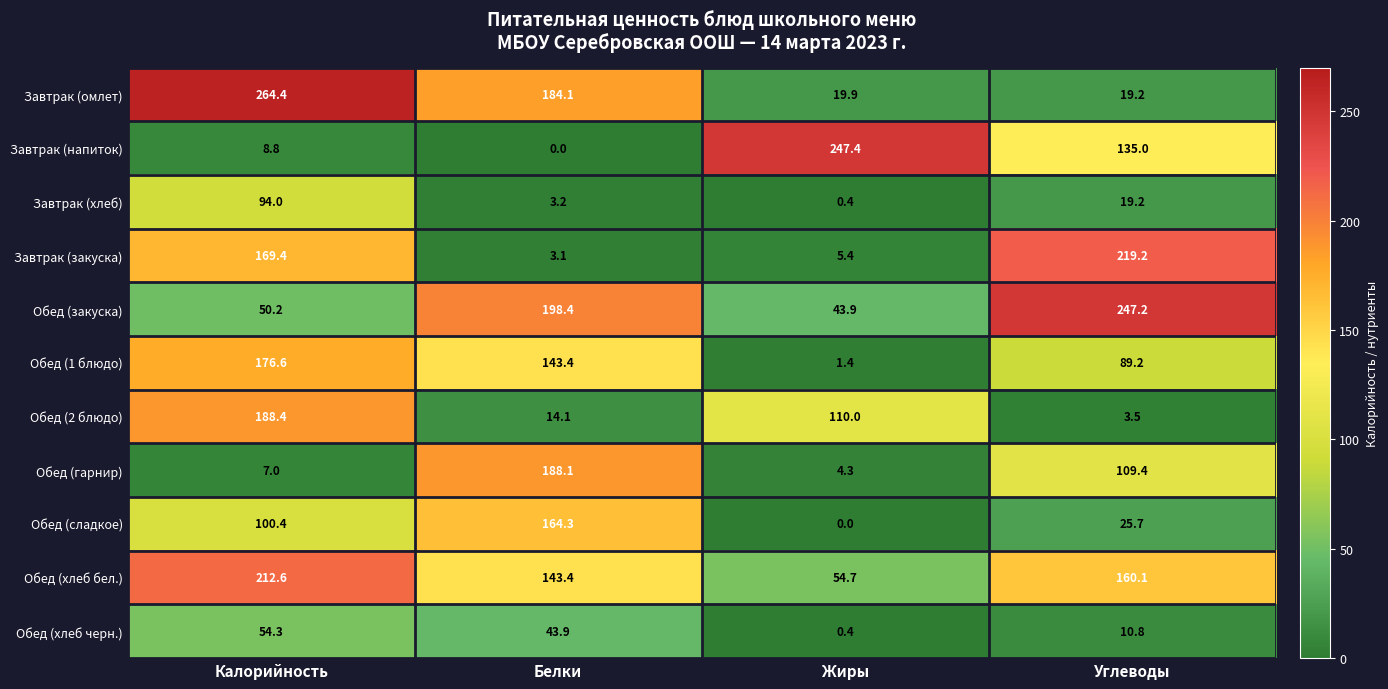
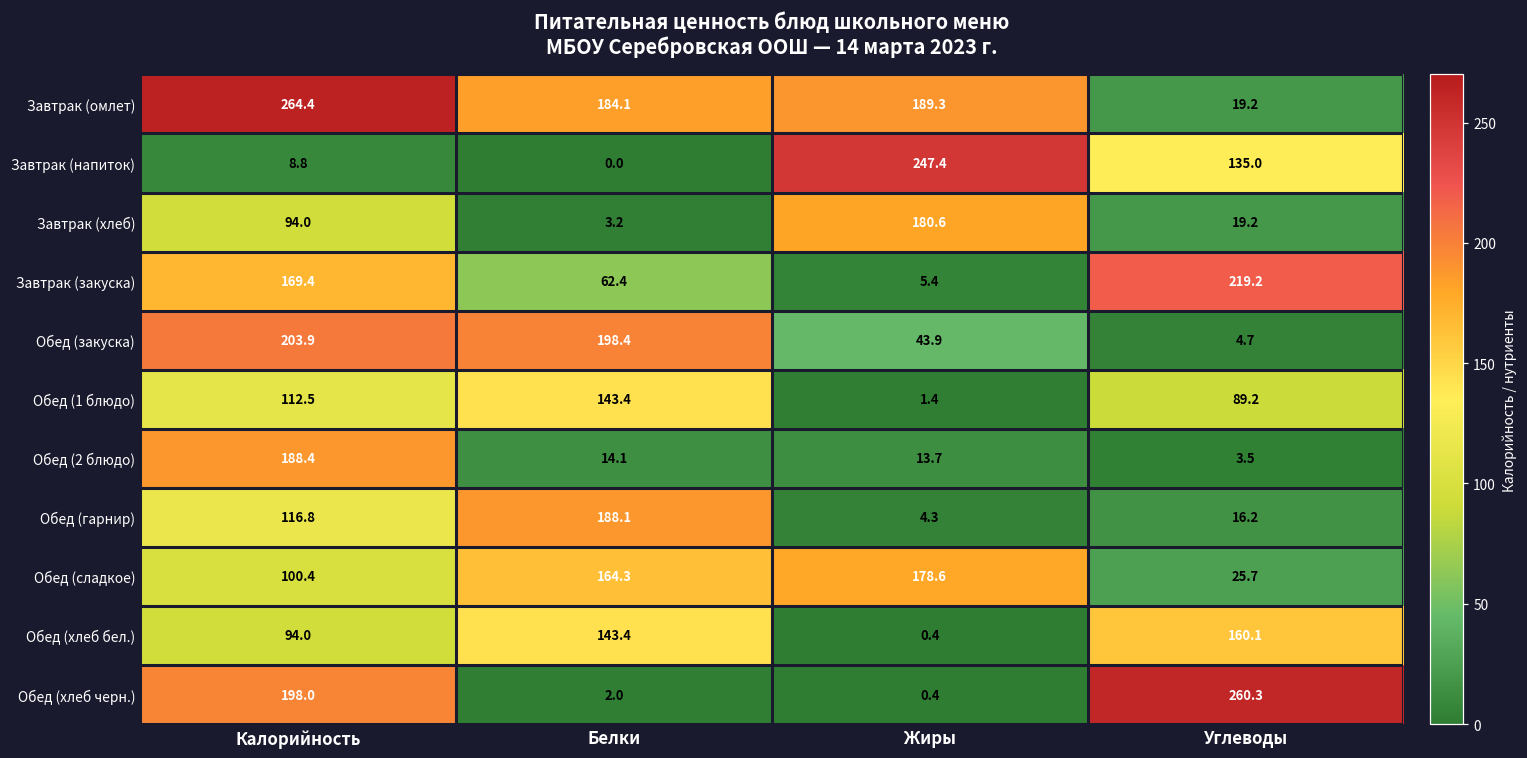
Завтрак (омлет), Жиры: 19.9 -> 189.3
Завтрак (хлеб), Жиры: 0.4 -> 180.6
Завтрак (закуска), Белки: 3.1 -> 62.4
Обед (закуска), Калорийность: 50.2 -> 203.9
Обед (закуска), Углеводы: 247.2 -> 4.7
Обед (1 блюдо), Калорийность: 176.6 -> 112.5
Обед (2 блюдо), Жиры: 110.0 -> 13.7
Обед (гарнир), Калорийность: 7.0 -> 116.8
Обед (гарнир), Углеводы: 109.4 -> 16.2
Обед (сладкое), Жиры: 0.0 -> 178.6
Обед (хлеб бел.), Калорийность: 212.6 -> 94.0
Обед (хлеб бел.), Жиры: 54.7 -> 0.4
Обед (хлеб черн.), Калорийность: 54.3 -> 198.0
Обед (хлеб черн.), Белки: 43.9 -> 2.0
Обед (хлеб черн.), Углеводы: 10.8 -> 260.3
